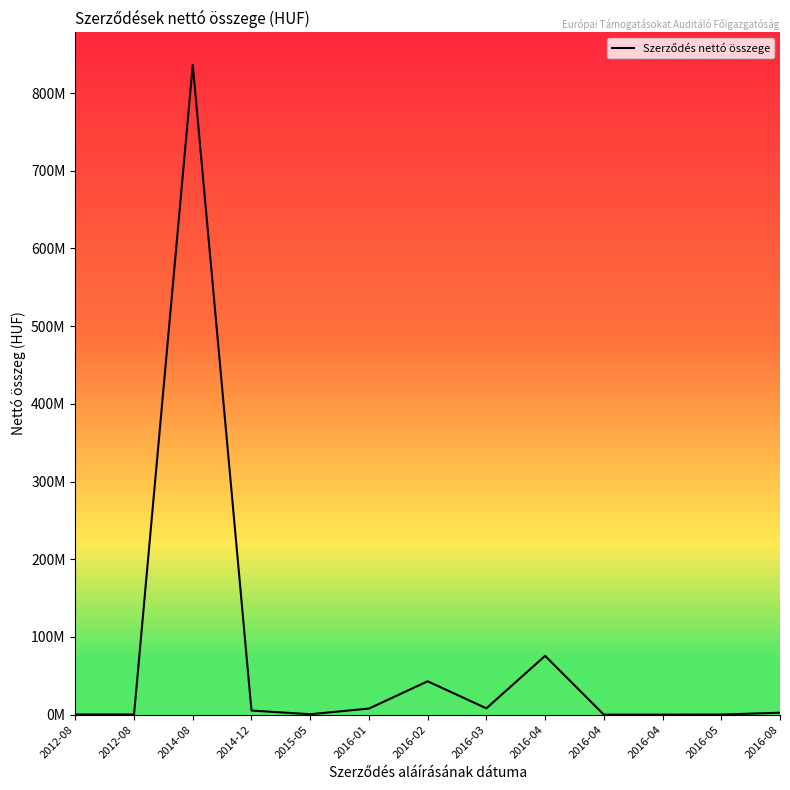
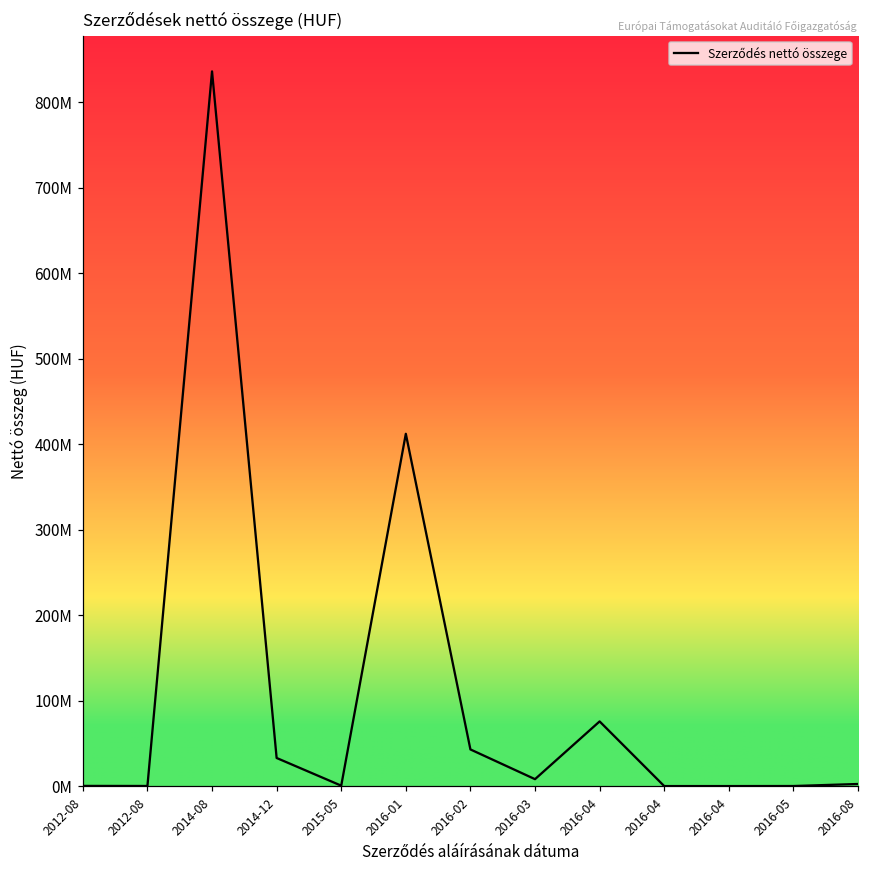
2014-12: 10000000 -> 30000000
2016-01: 10000000 -> 410000000
